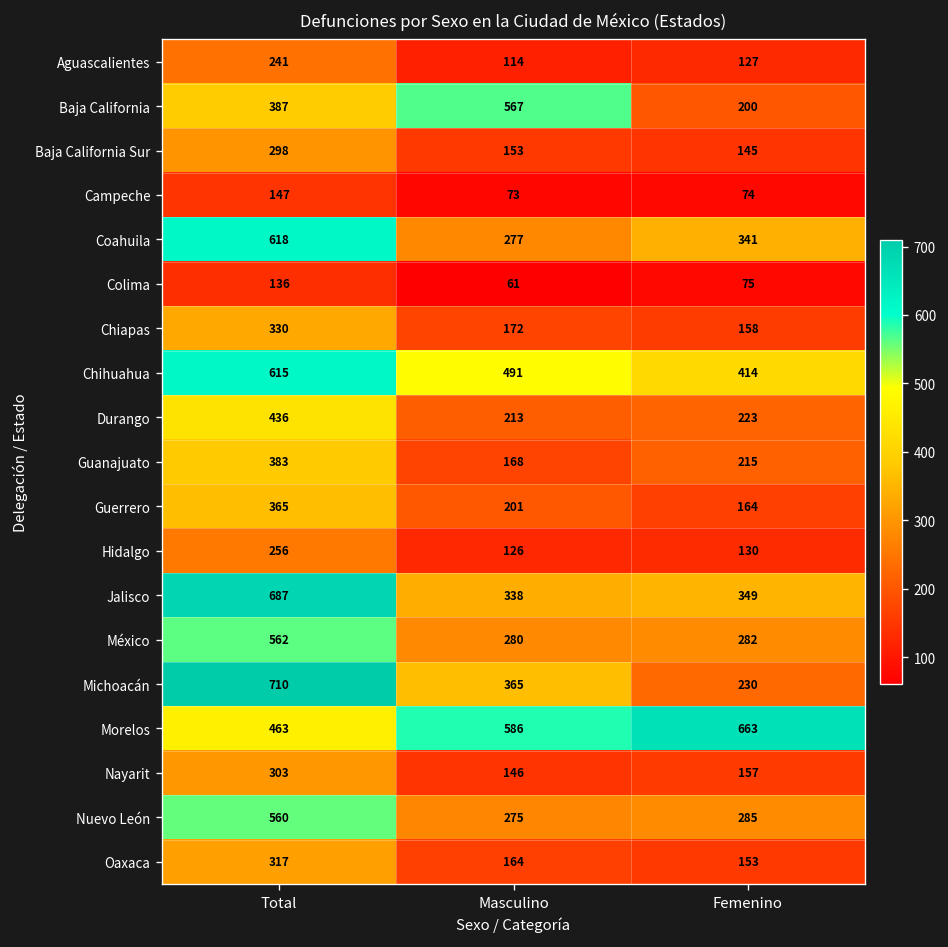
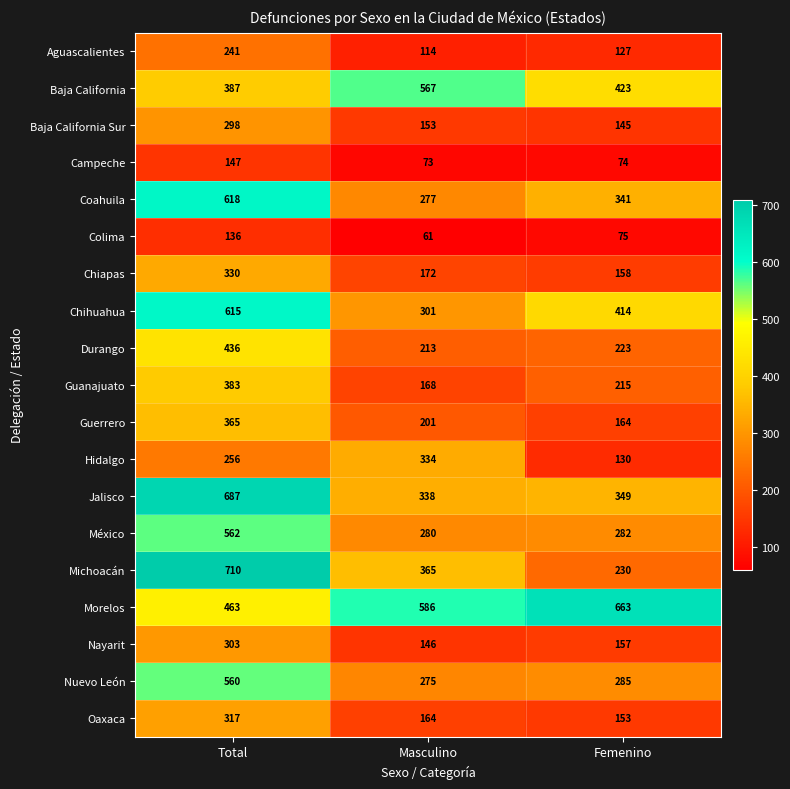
Baja California, Femenino: 200 -> 423
Chihuahua, Masculino: 491 -> 301
Hidalgo, Masculino: 126 -> 334
